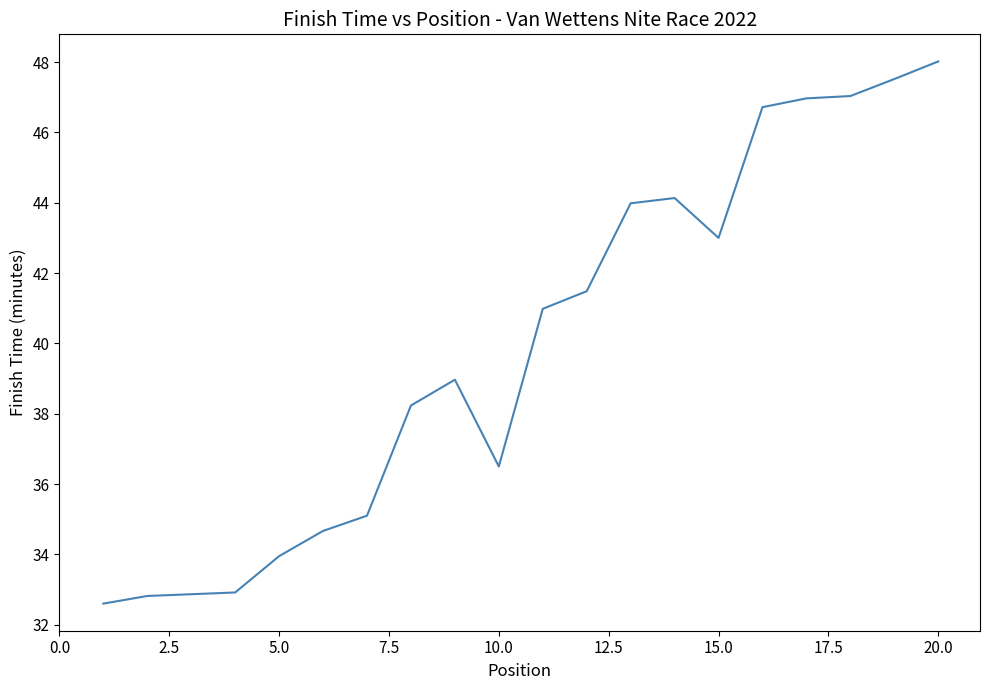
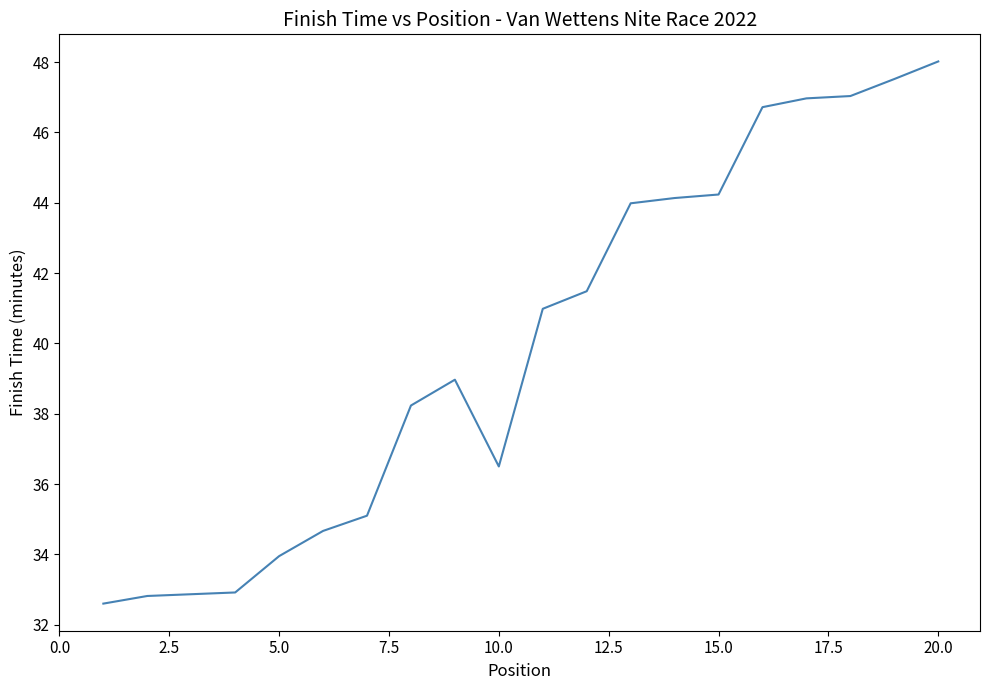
15.0: 43.0 -> 44.2
